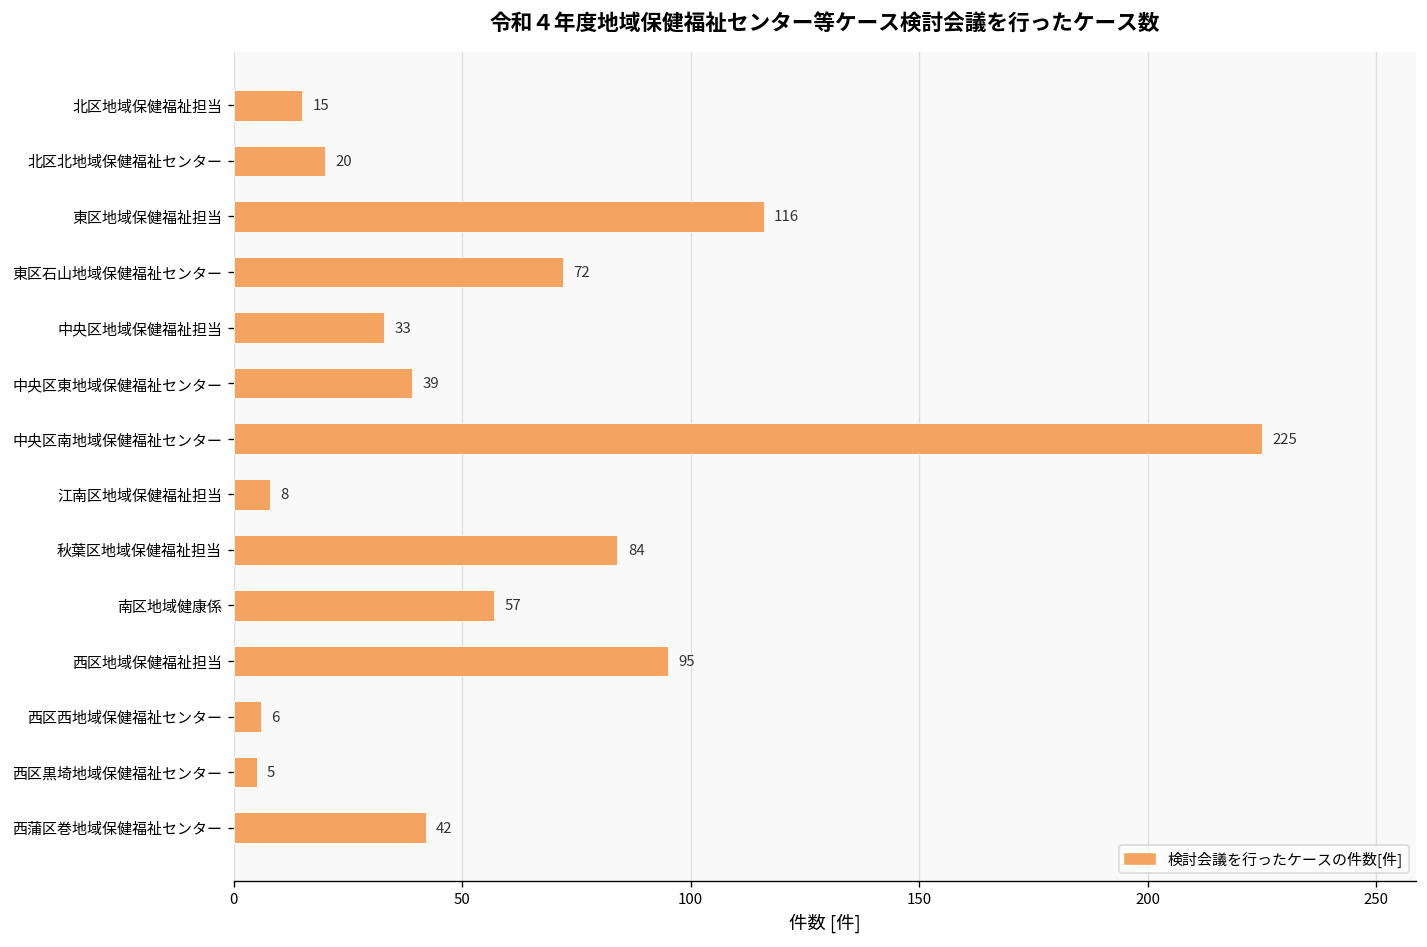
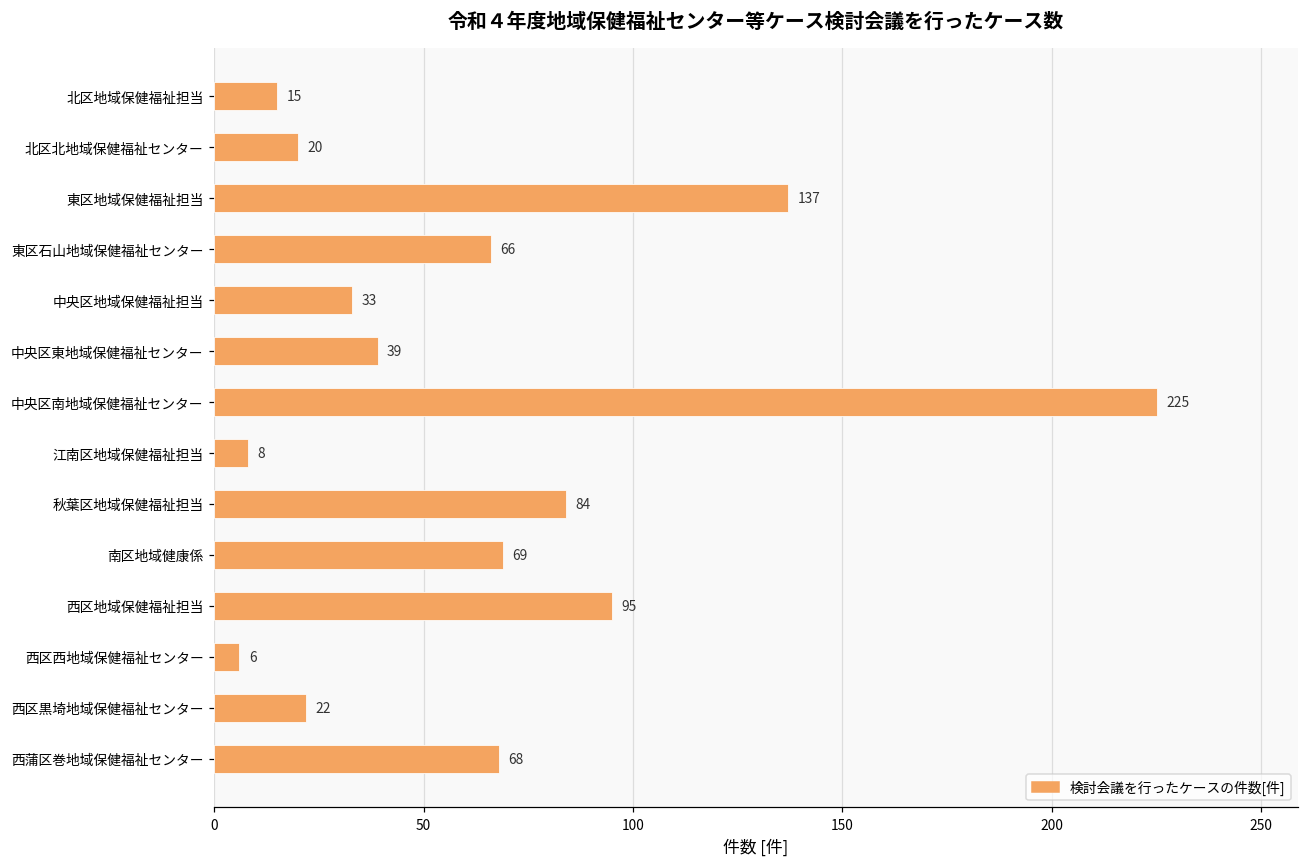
東区地域保健福祉担当: 116 -> 137
東区石山地域保健福祉センター: 72 -> 66
南区地域健康係: 57 -> 69
西区黒埼地域保健福祉センター: 5 -> 22
西蒲区巻地域保健福祉センター: 42 -> 68
